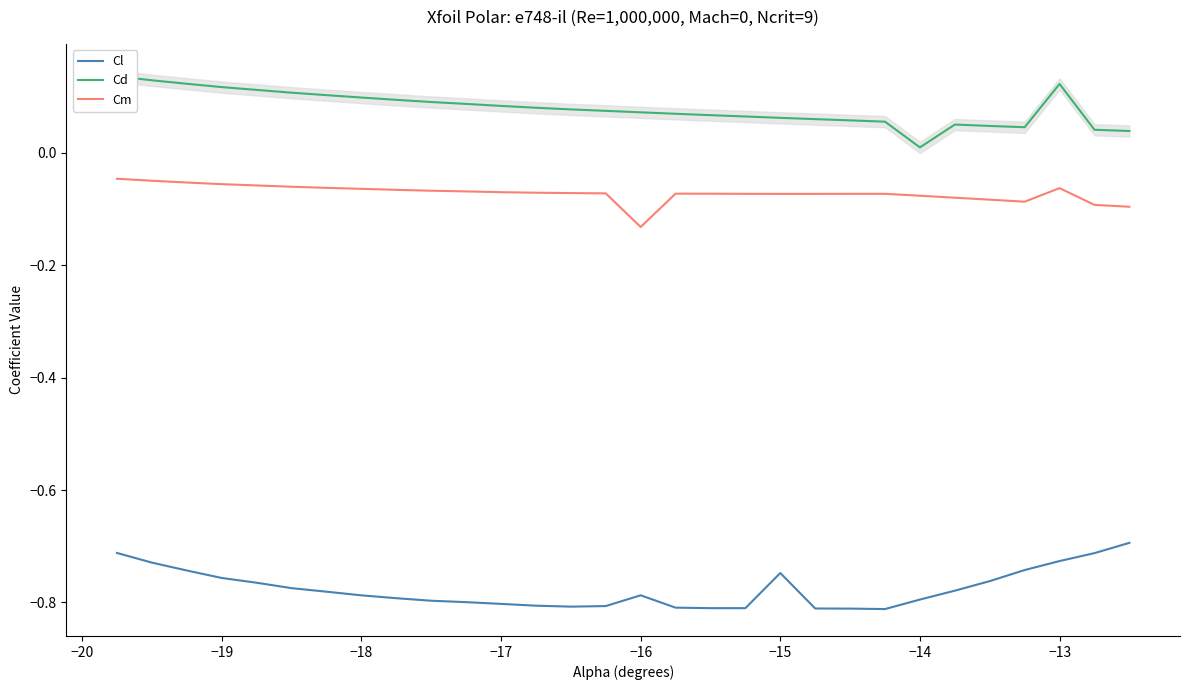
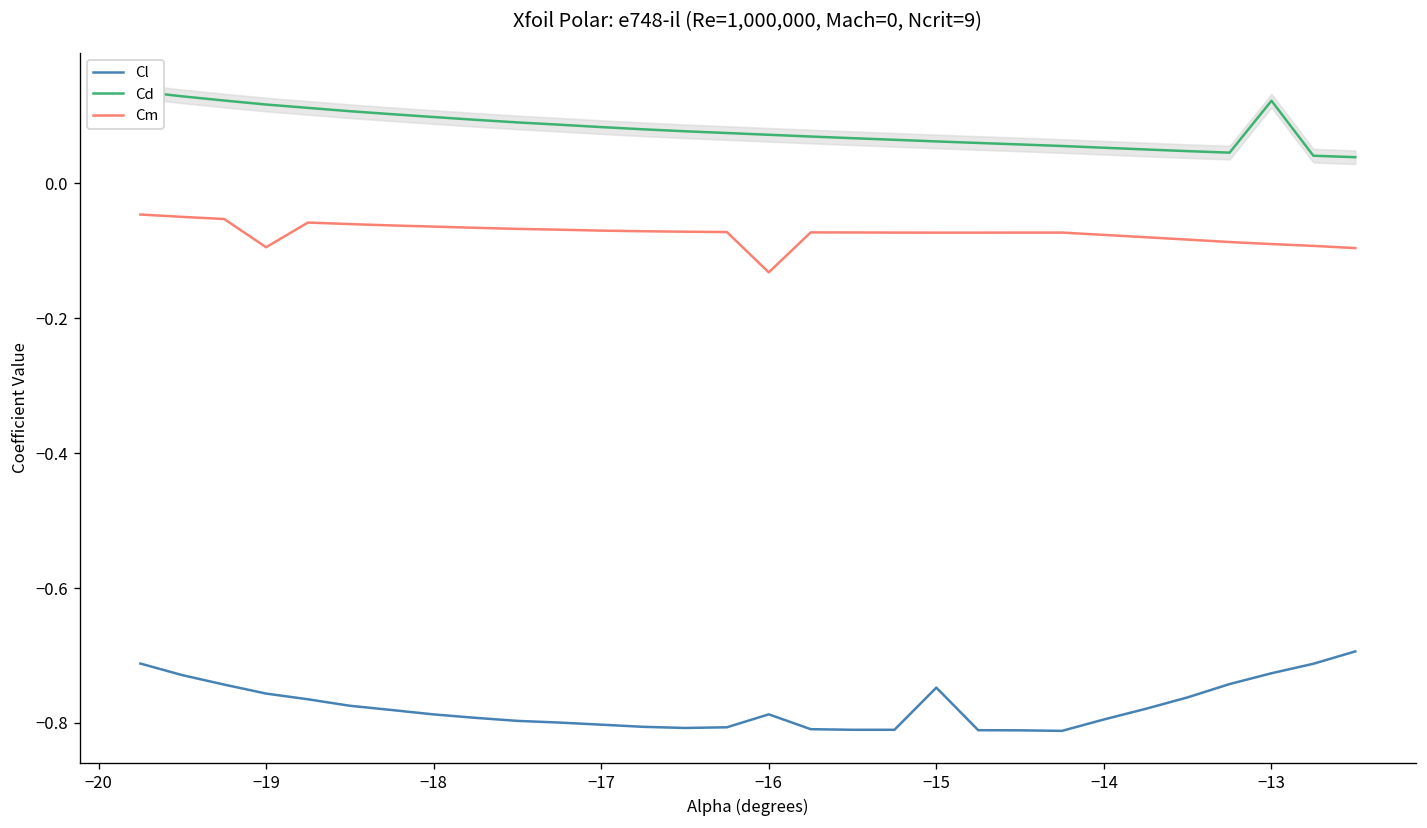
Cm, −19: -0.06 -> -0.09
Cd, −14: 0.01 -> 0.05
Cm, −13: -0.06 -> -0.09
